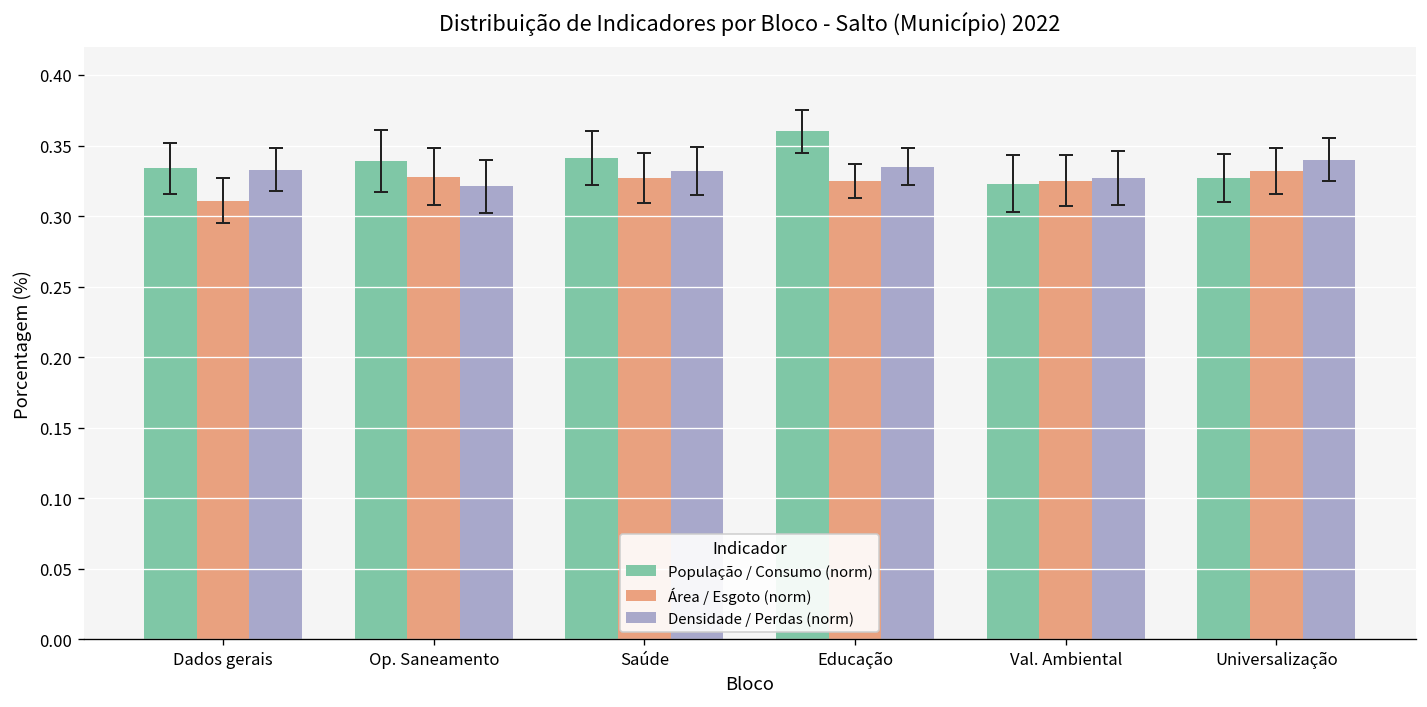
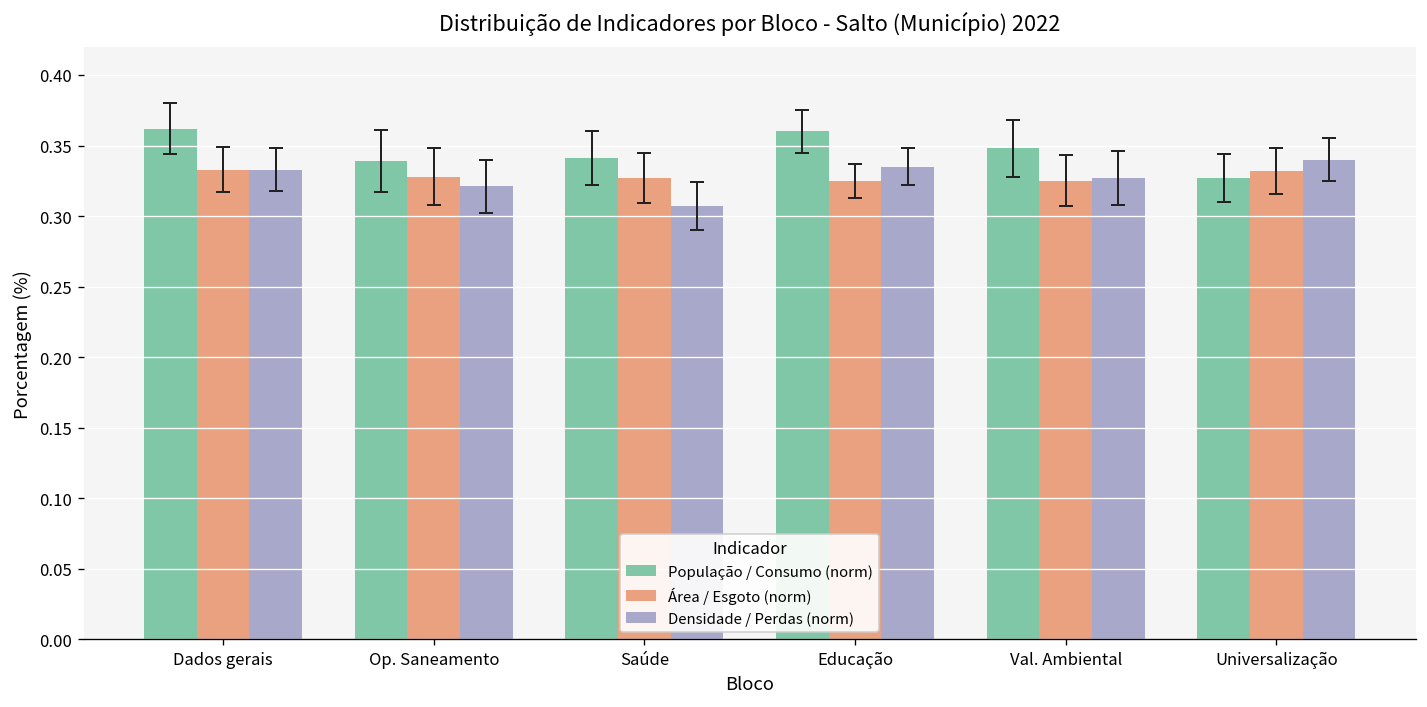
População / Consumo (norm), Dados gerais: 0.334 -> 0.362
Área / Esgoto (norm), Dados gerais: 0.311 -> 0.333
Densidade / Perdas (norm), Saúde: 0.332 -> 0.307
População / Consumo (norm), Val. Ambiental: 0.323 -> 0.348
